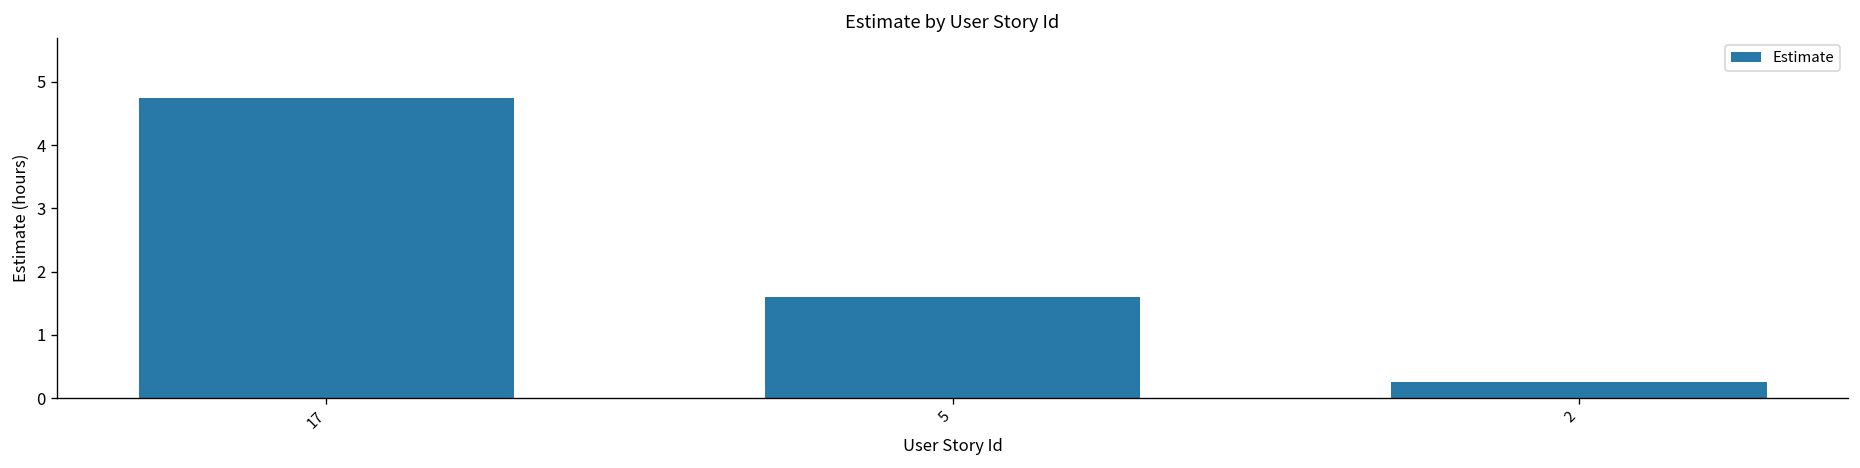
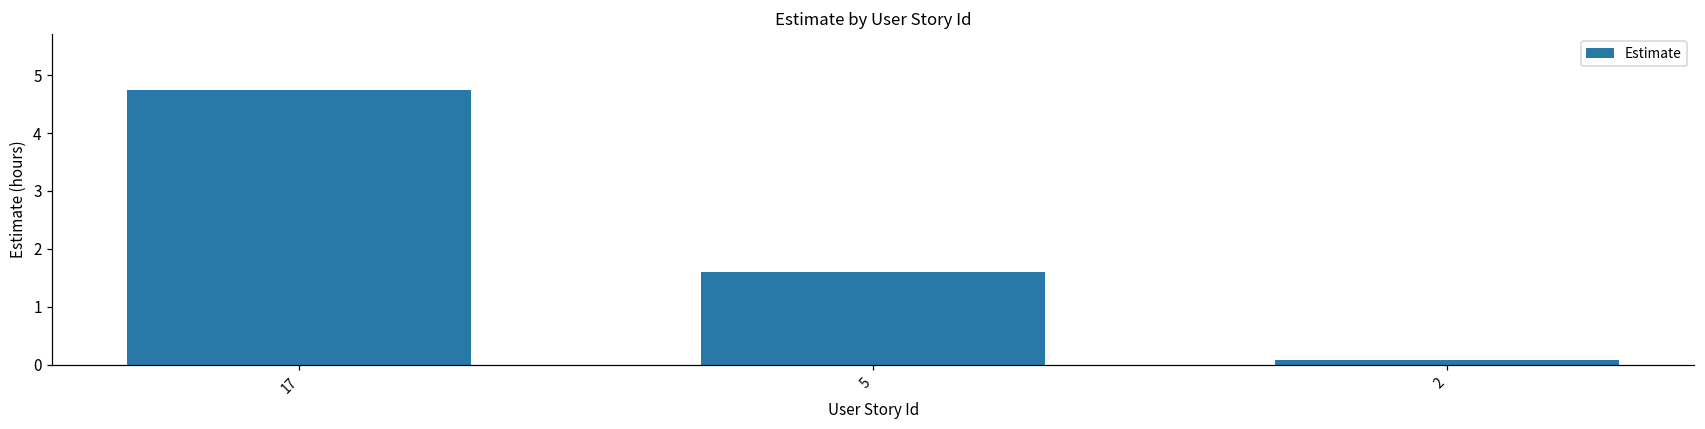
2: 0.3 -> 0.1
